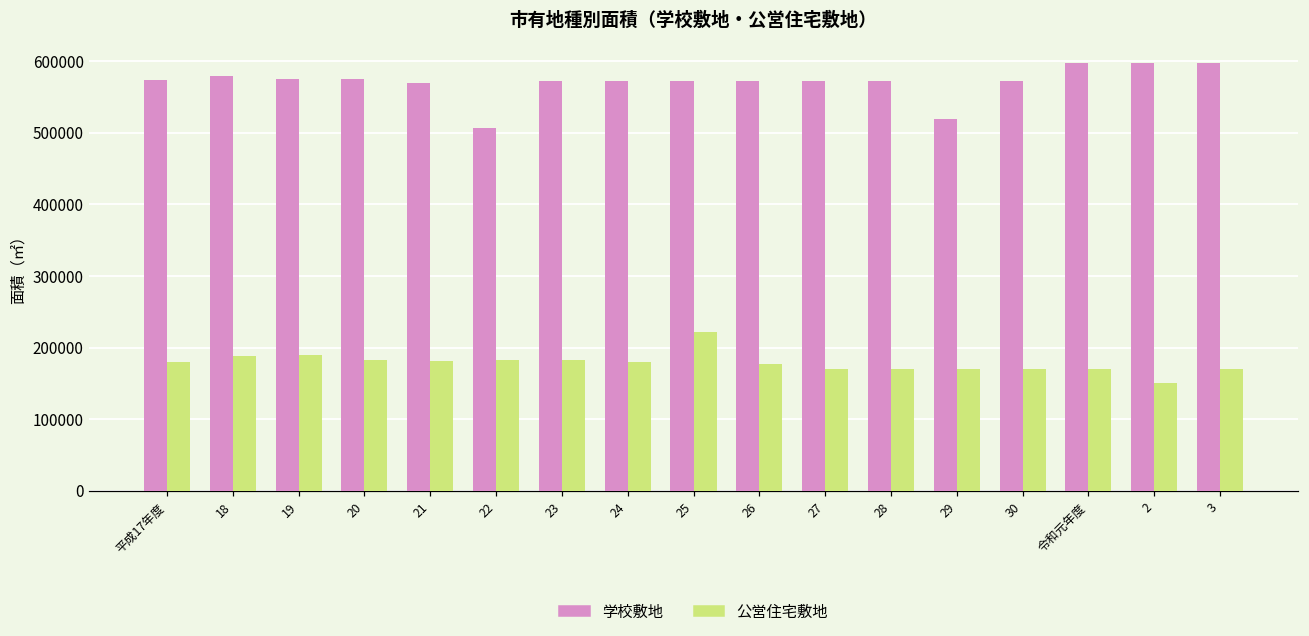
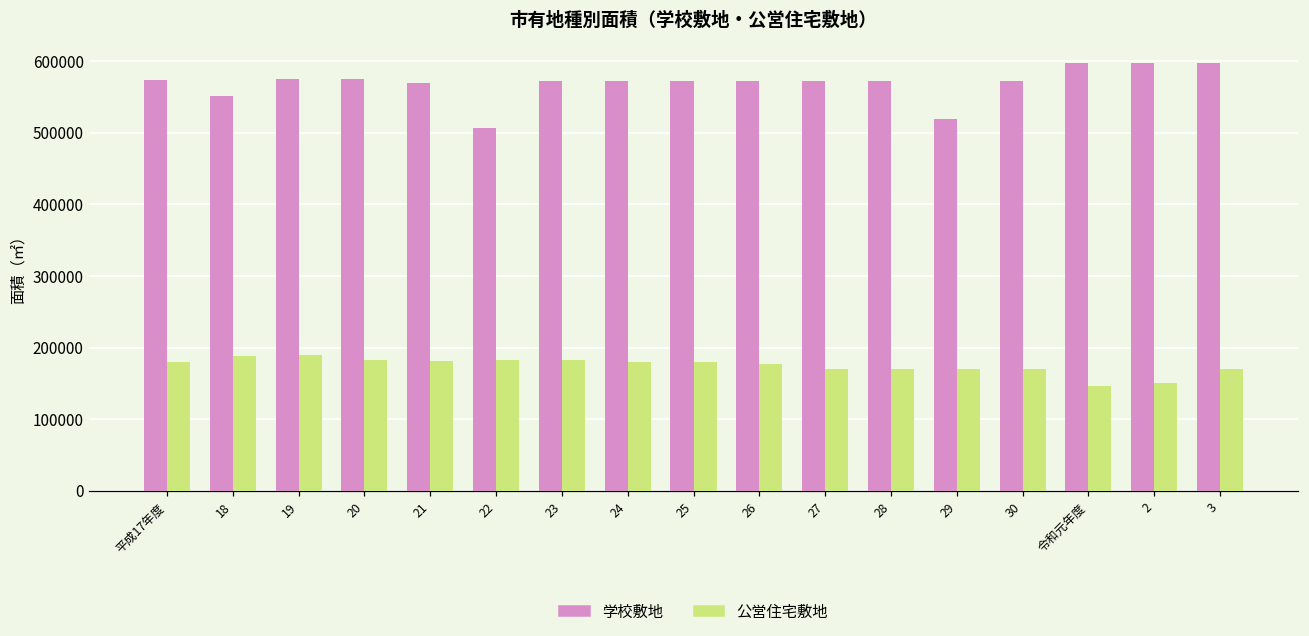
学校敷地, 18: 580000 -> 550000
公営住宅敷地, 25: 220000 -> 180000
公営住宅敷地, 令和元年度: 170000 -> 150000
